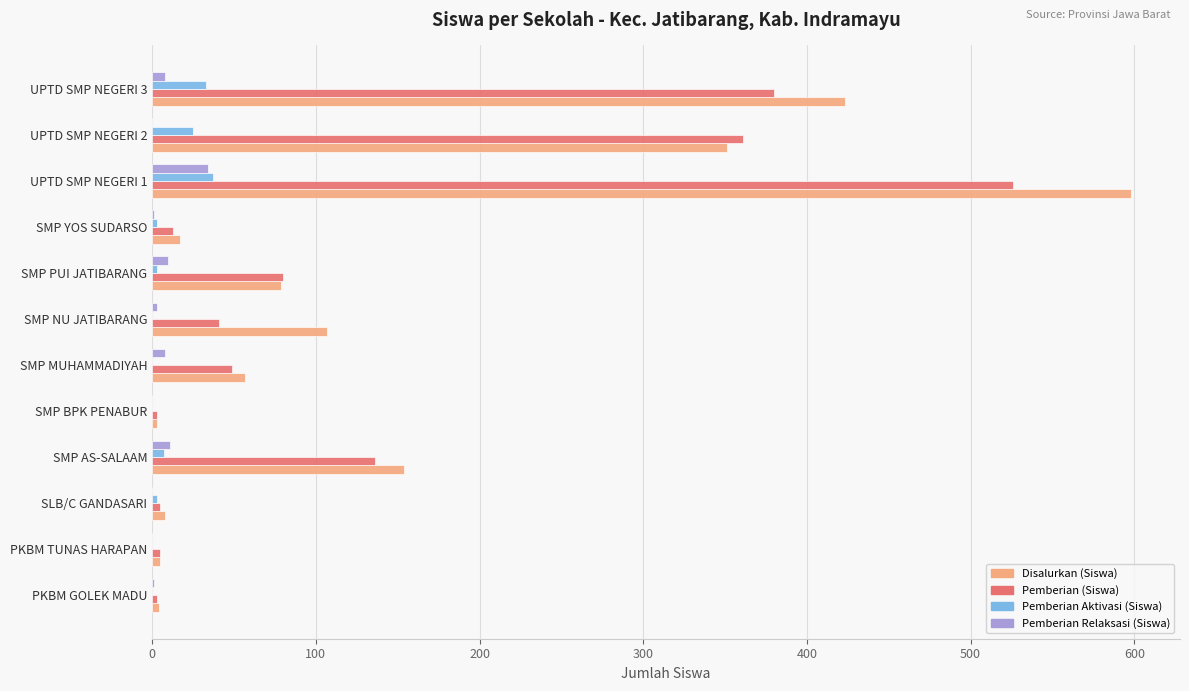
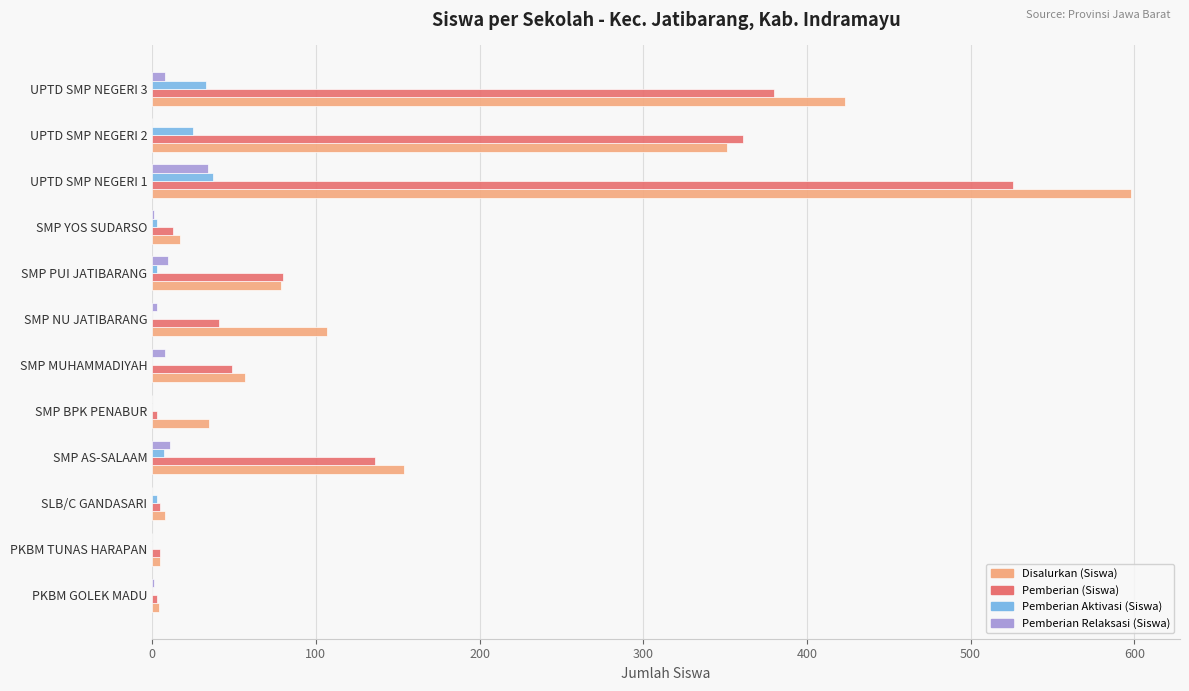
Disalurkan (Siswa), SMP BPK PENABUR: 3 -> 35
